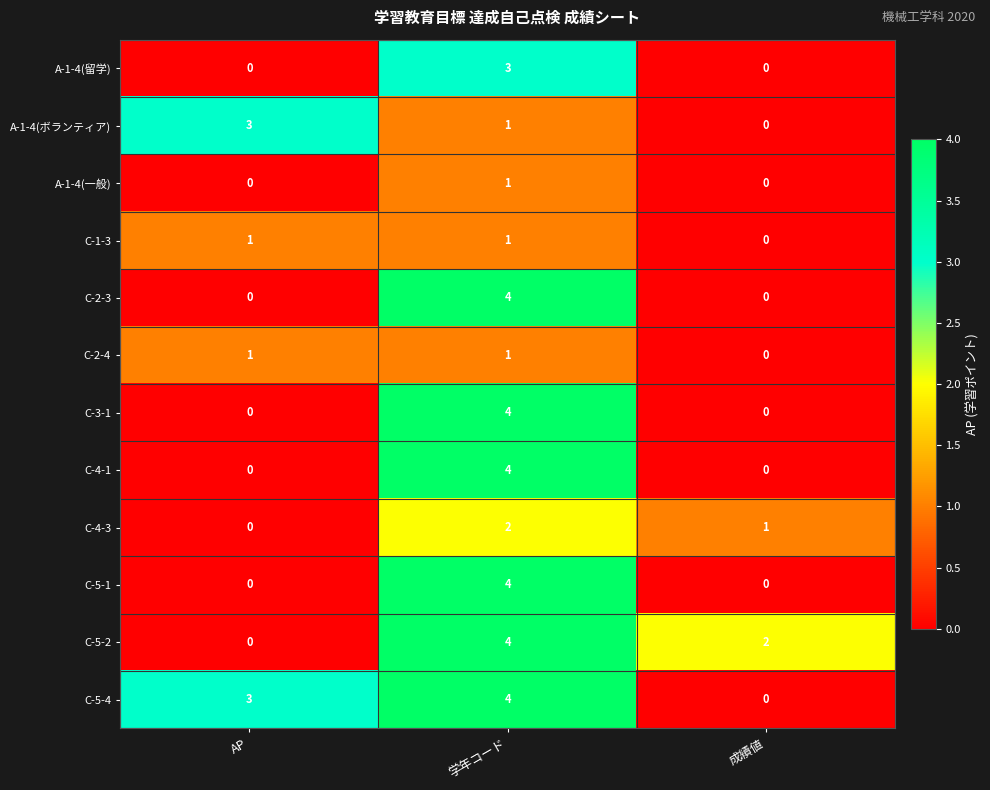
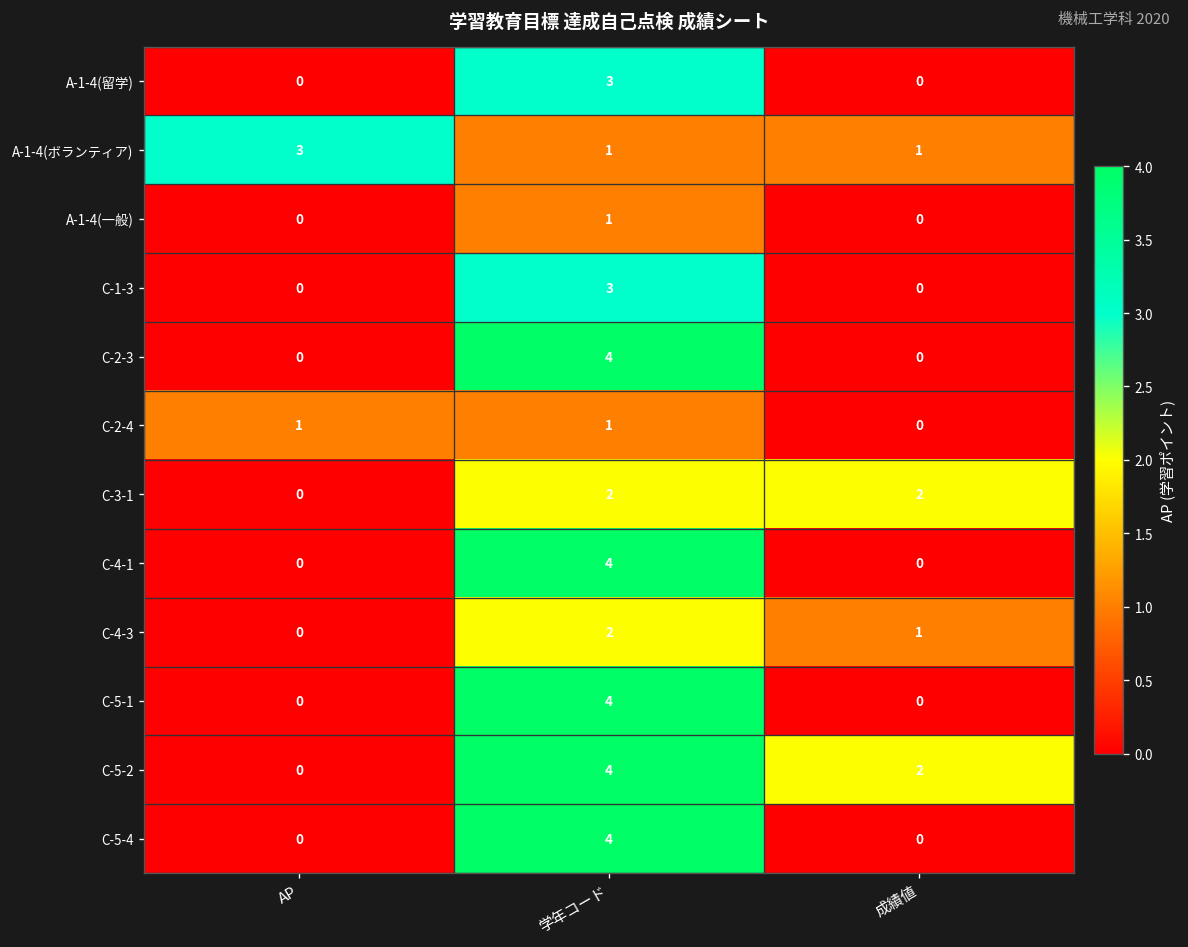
A-1-4(ボランティア), 成績値: 0 -> 1
C-1-3, AP: 1 -> 0
C-1-3, 学年コード: 1 -> 3
C-3-1, 学年コード: 4 -> 2
C-3-1, 成績値: 0 -> 2
C-5-4, AP: 3 -> 0
